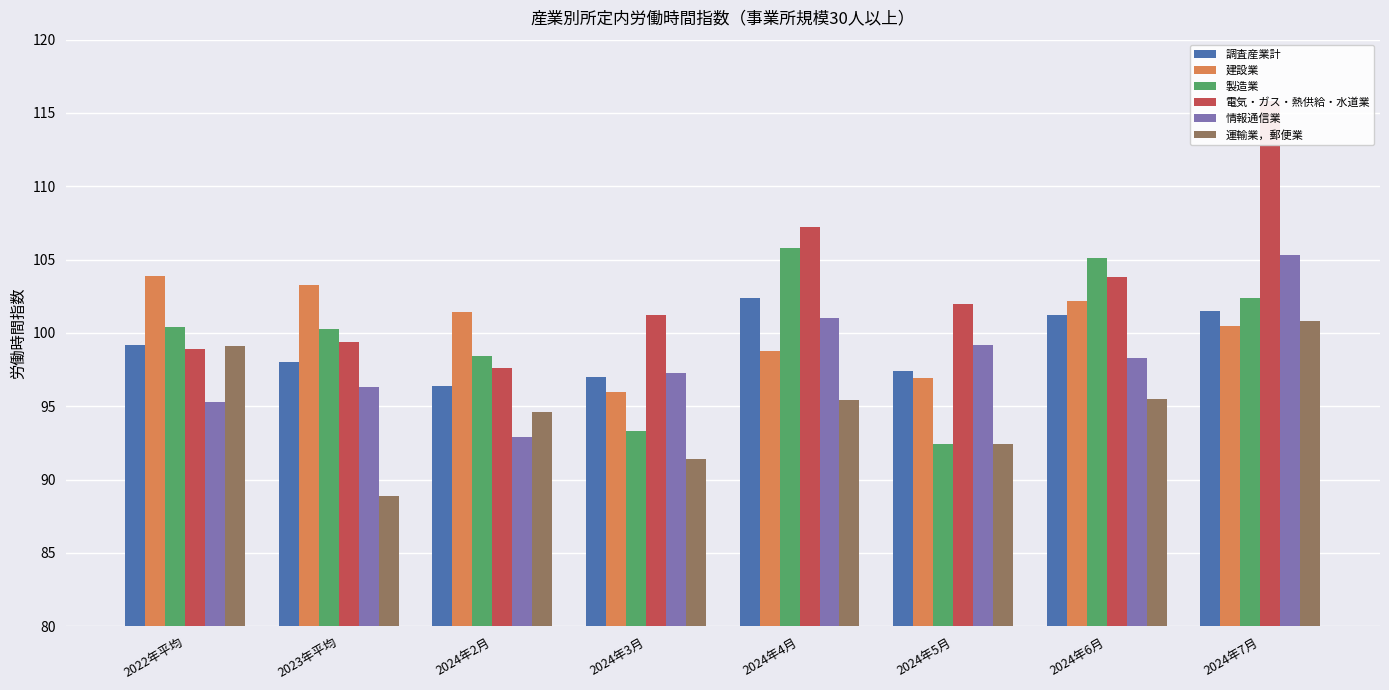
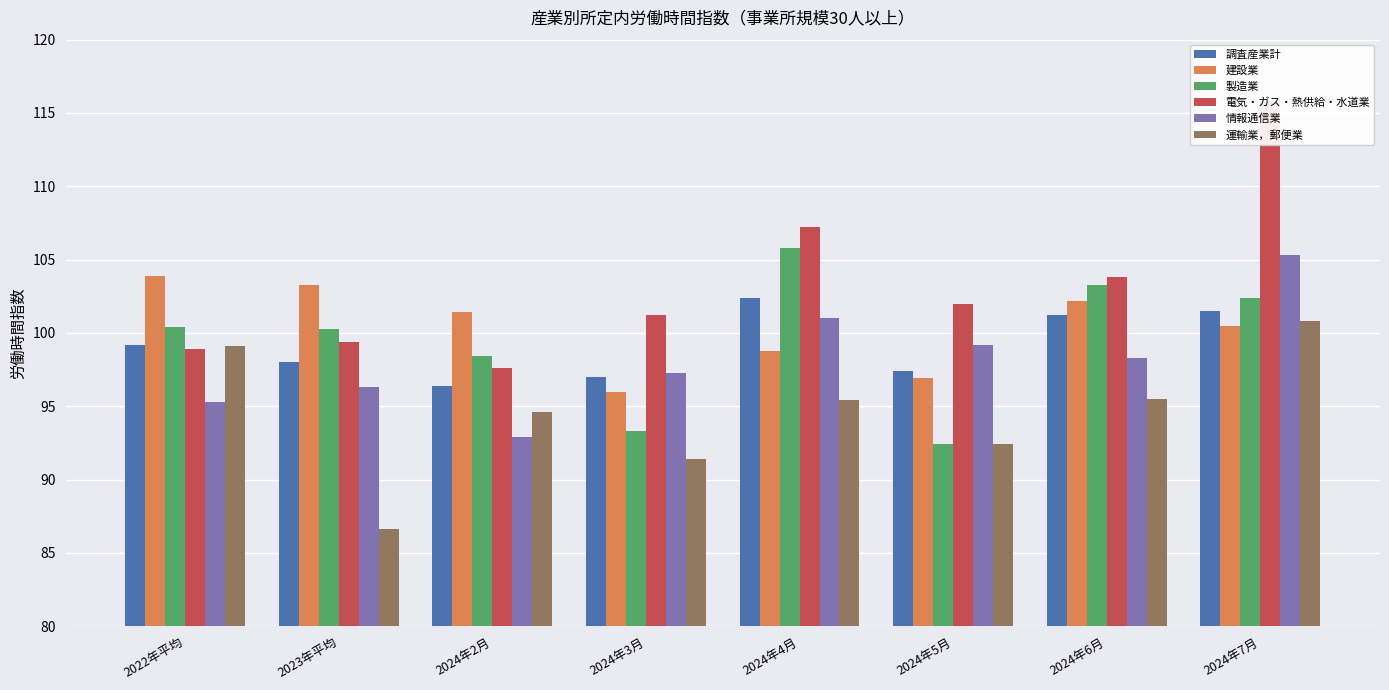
運輸業，郵便業, 2023年平均: 88.9 -> 86.6
製造業, 2024年6月: 105.1 -> 103.3
